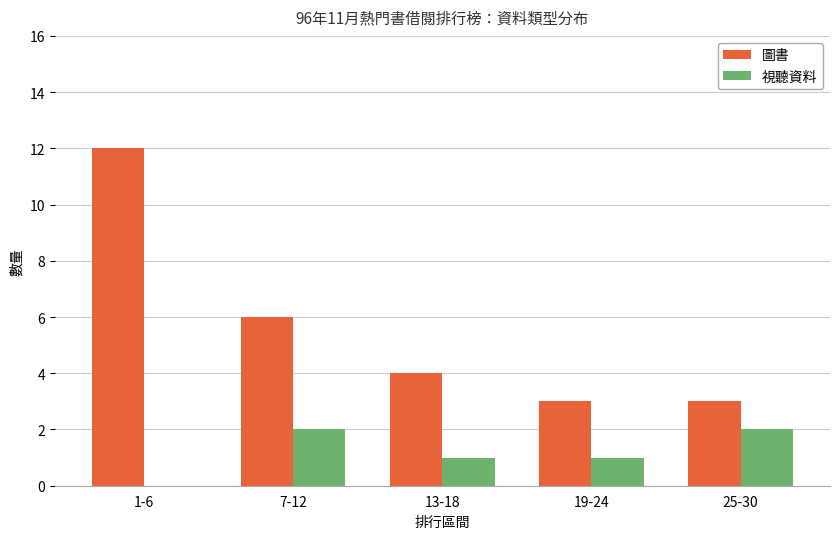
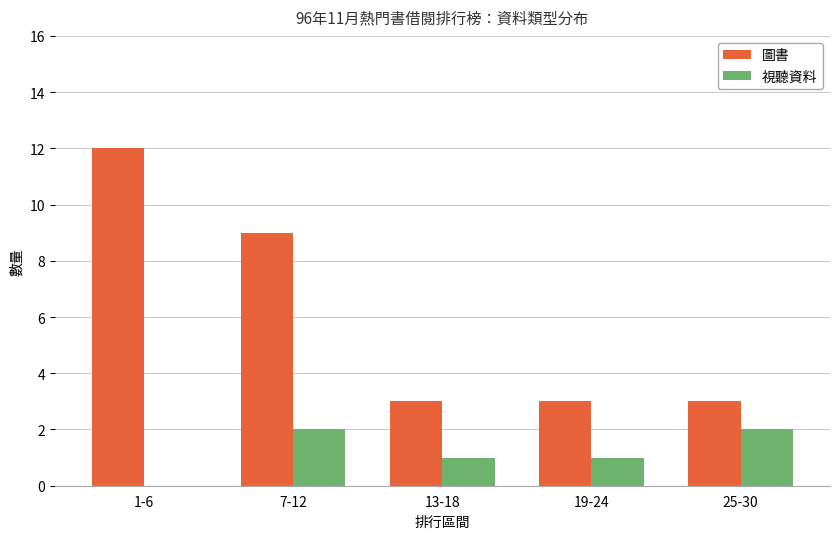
圖書, 7-12: 6 -> 9
圖書, 13-18: 4 -> 3
